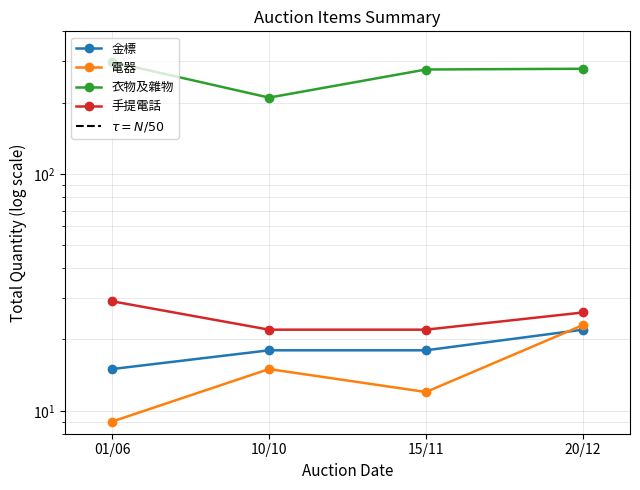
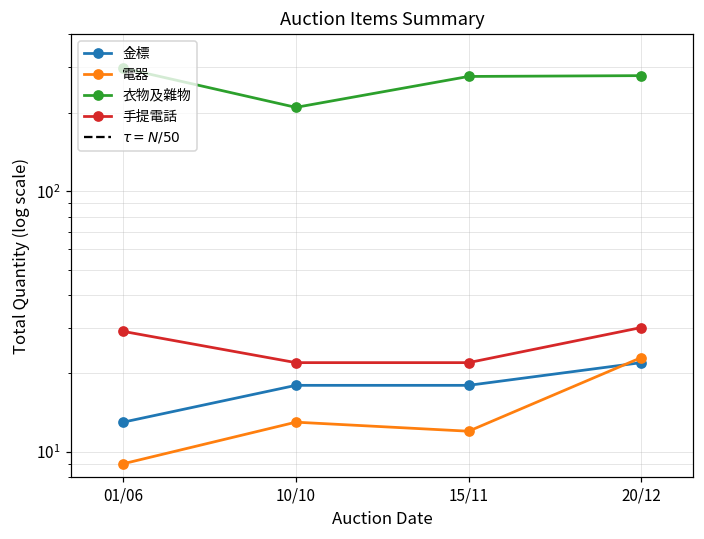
金標, 01/06: 15 -> 13
電器, 10/10: 15 -> 13
手提電話, 20/12: 26 -> 30
